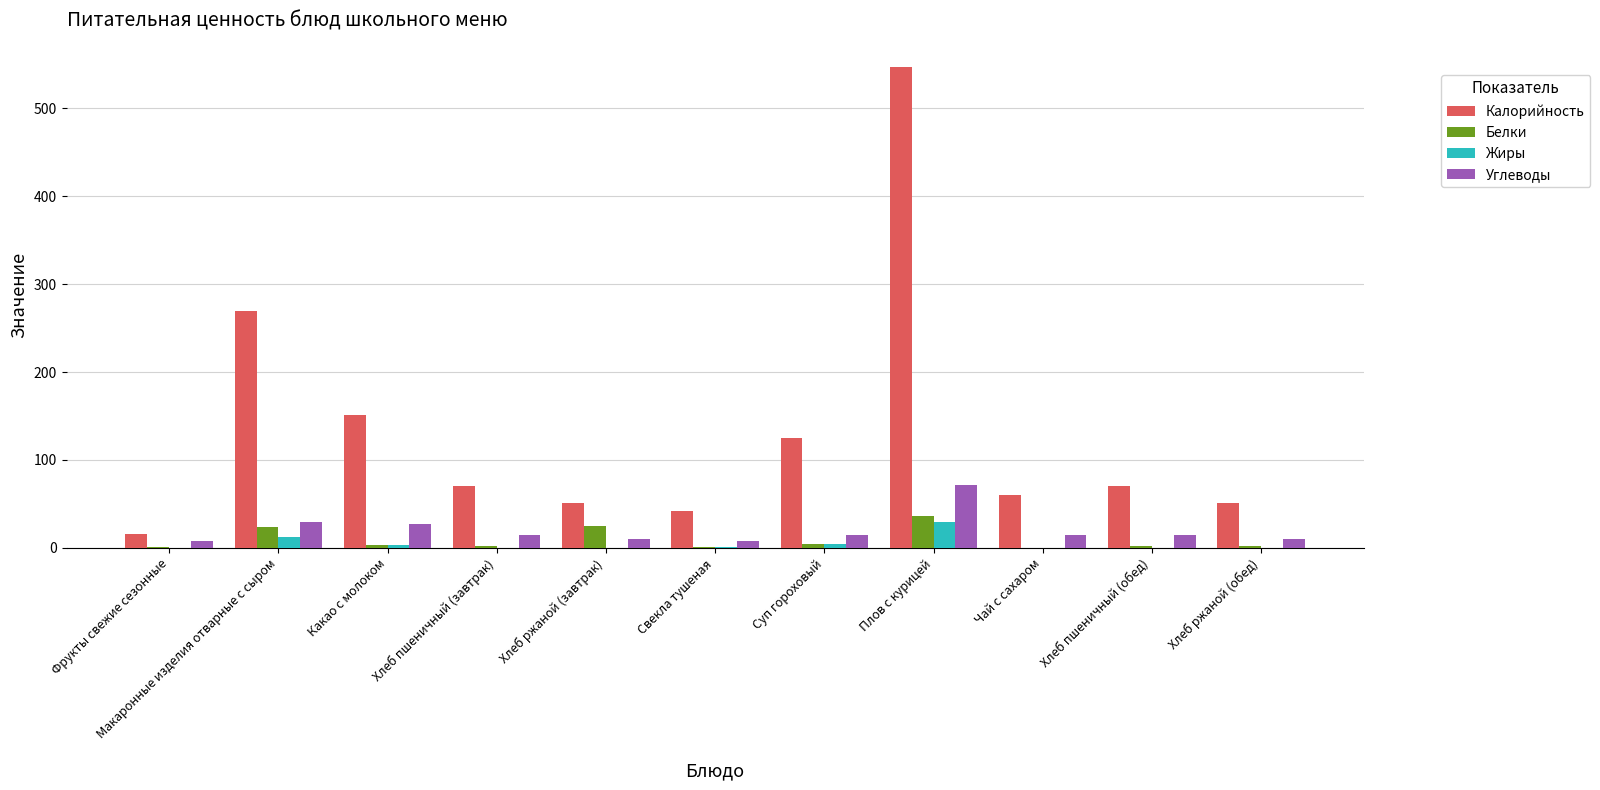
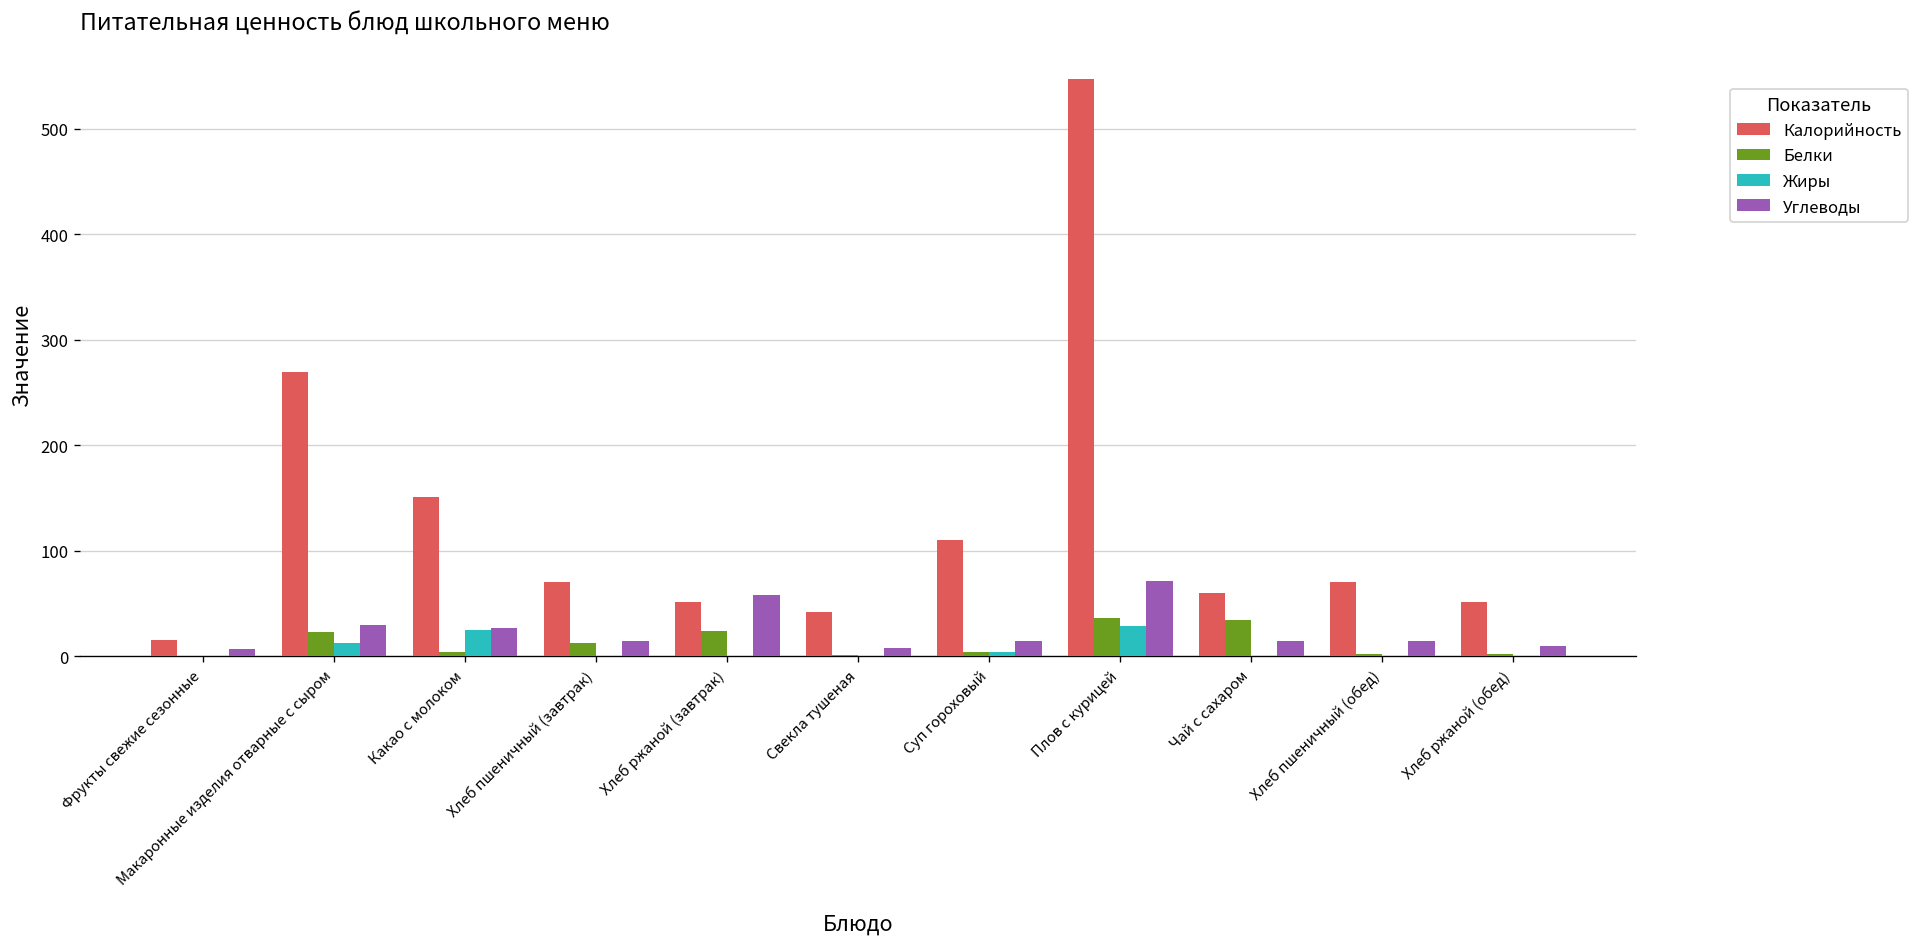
Жиры, Какао с молоком: 0 -> 30
Белки, Хлеб пшеничный (завтрак): 0 -> 10
Углеводы, Хлеб ржаной (завтрак): 10 -> 60
Калорийность, Суп гороховый: 120 -> 110
Белки, Чай с сахаром: 0 -> 30
